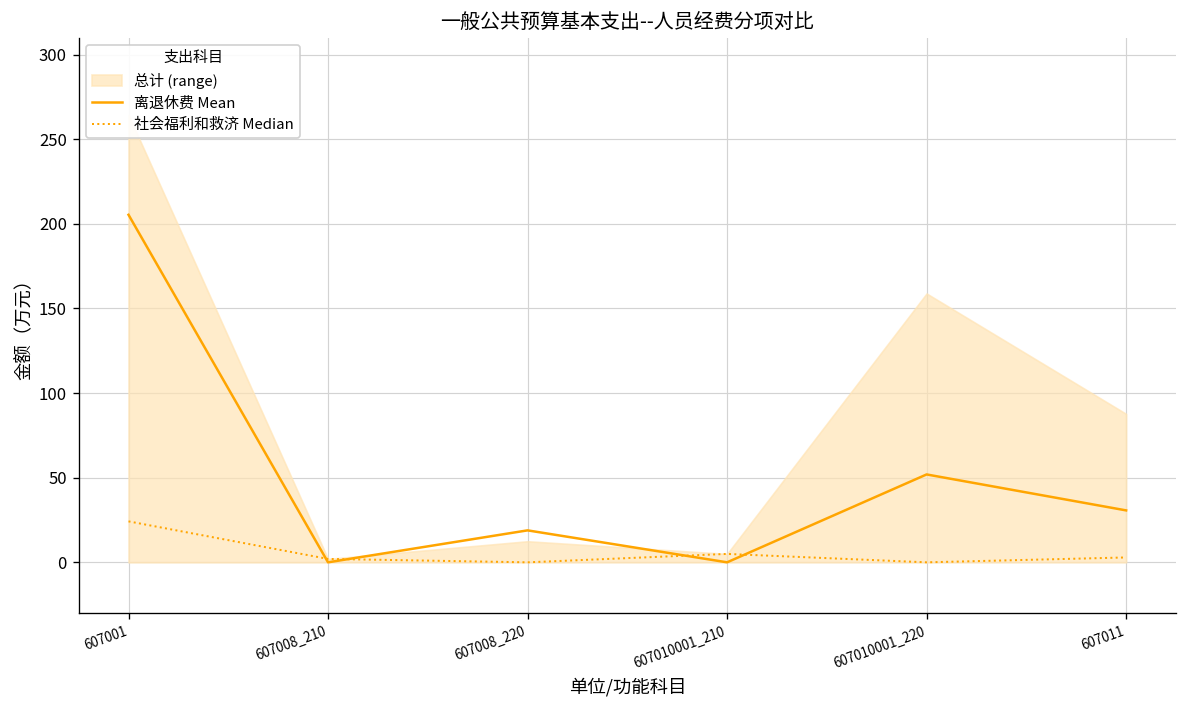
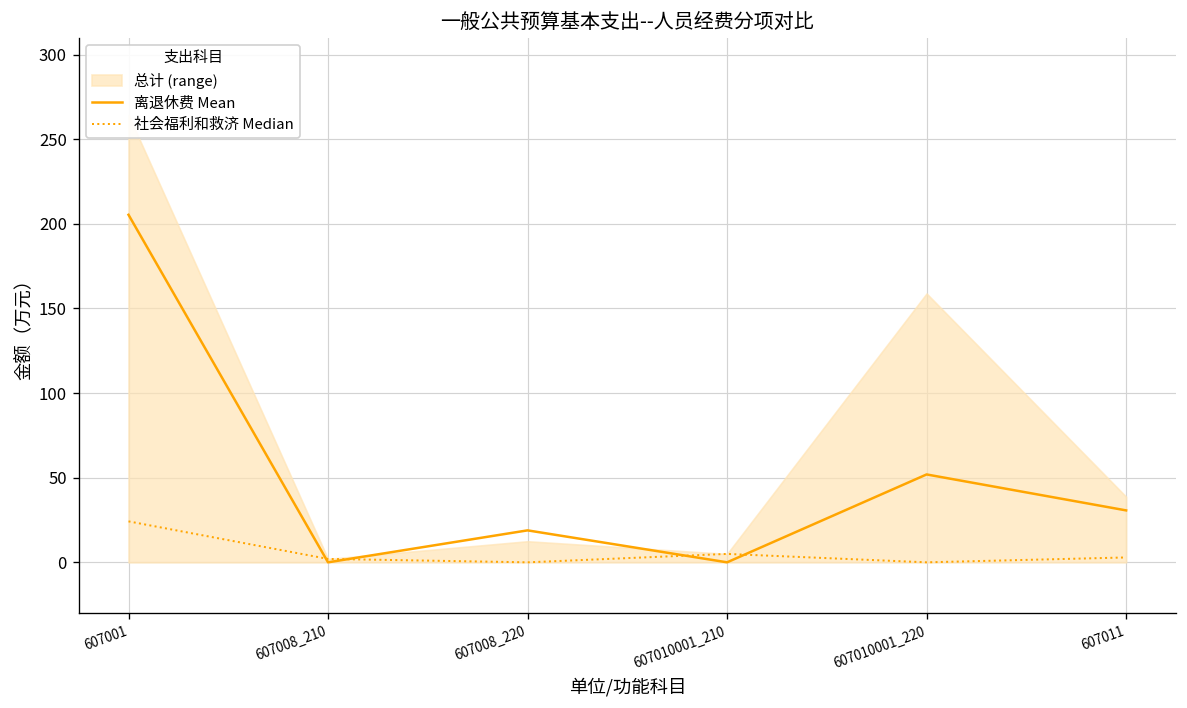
总计 (range), 607011: 88 -> 39
